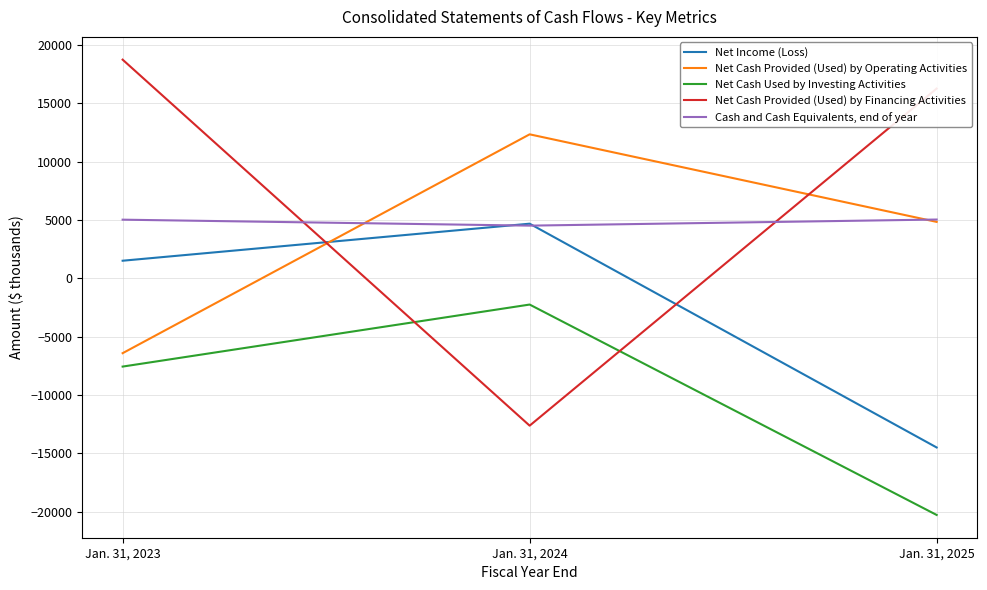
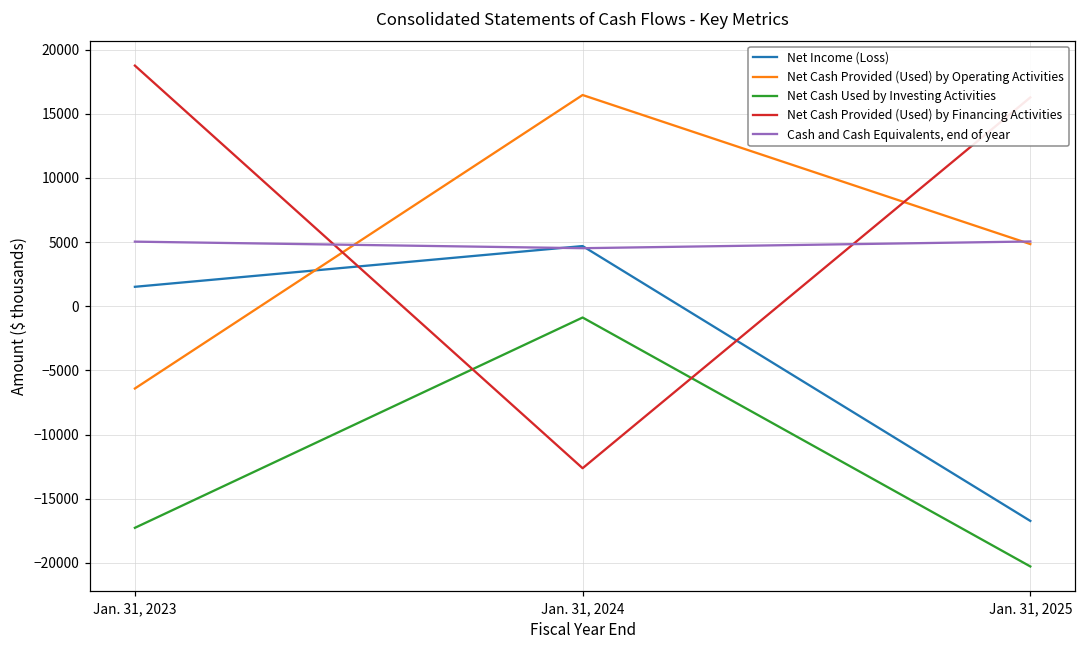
Net Cash Used by Investing Activities, Jan. 31, 2023: -7600 -> -17300
Net Cash Provided (Used) by Operating Activities, Jan. 31, 2024: 12400 -> 16500
Net Cash Used by Investing Activities, Jan. 31, 2024: -2200 -> -900
Net Income (Loss), Jan. 31, 2025: -14500 -> -16700
